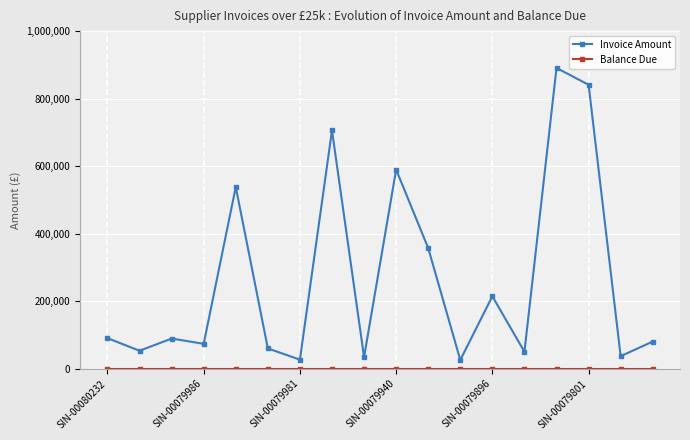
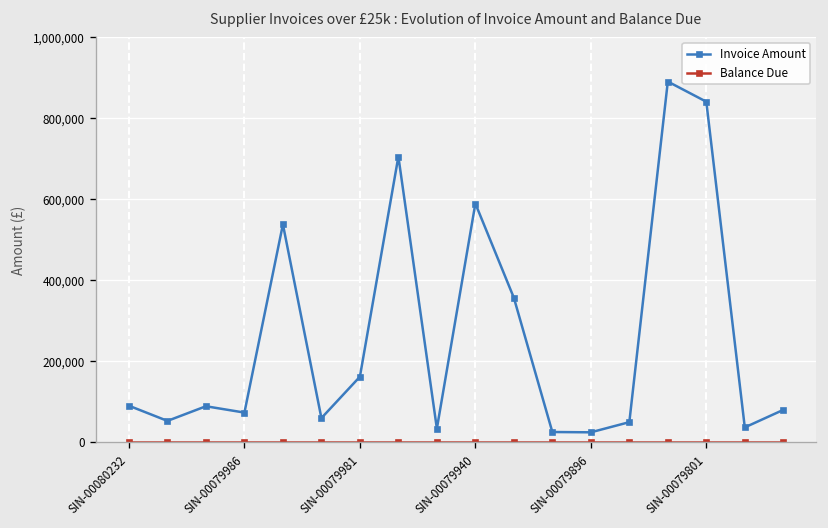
Invoice Amount, SIN-00079981: 30,000 -> 160,000
Invoice Amount, SIN-00079896: 210,000 -> 30,000
